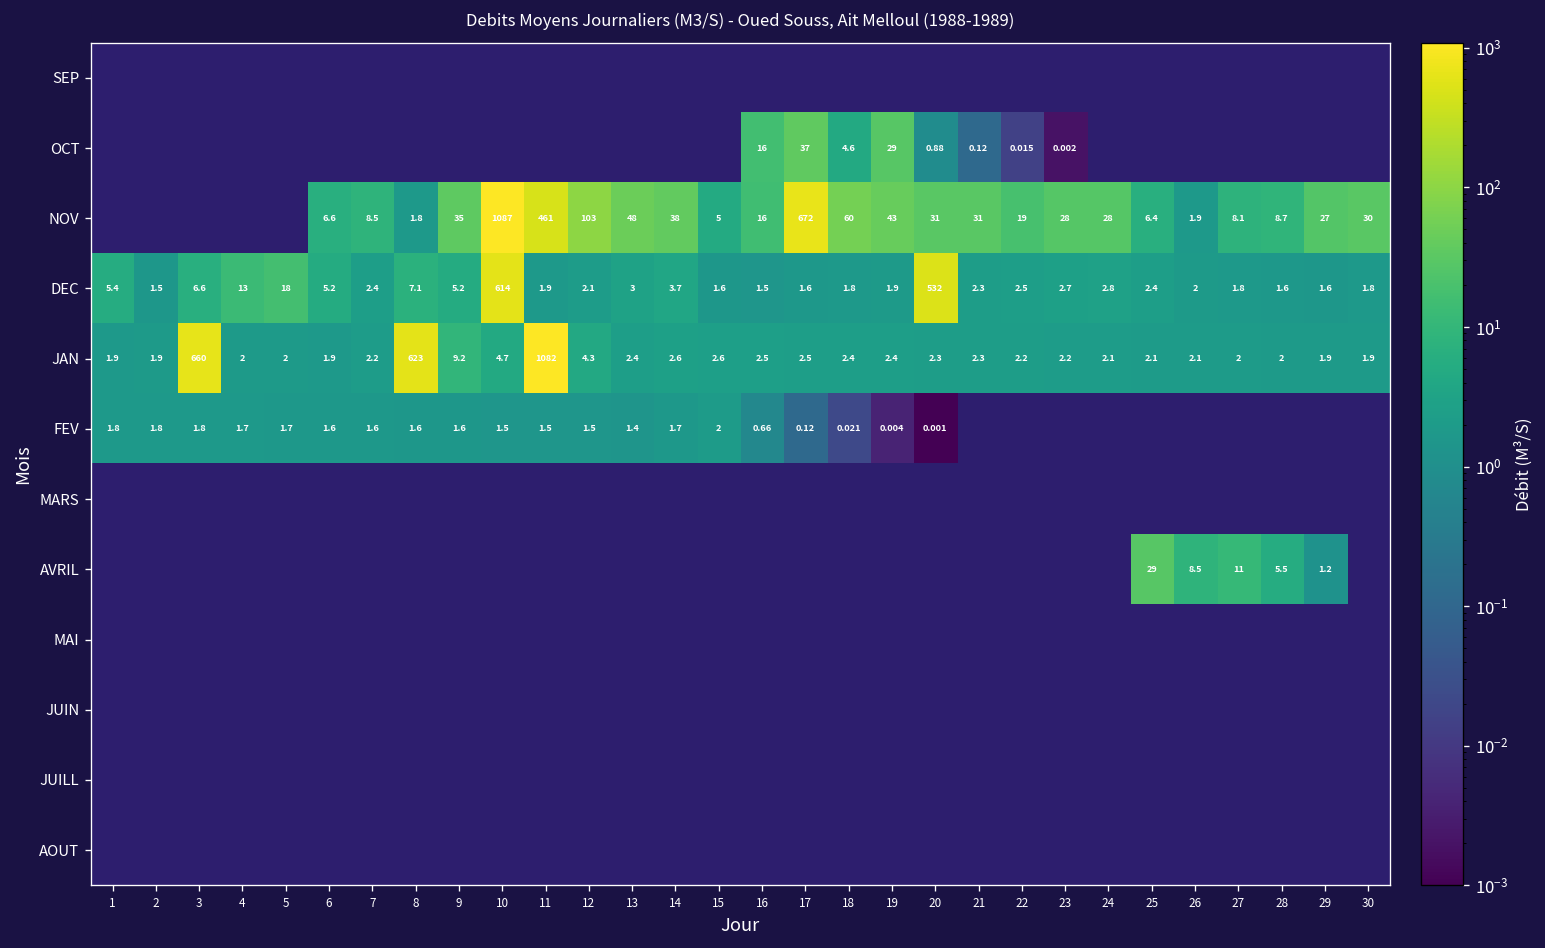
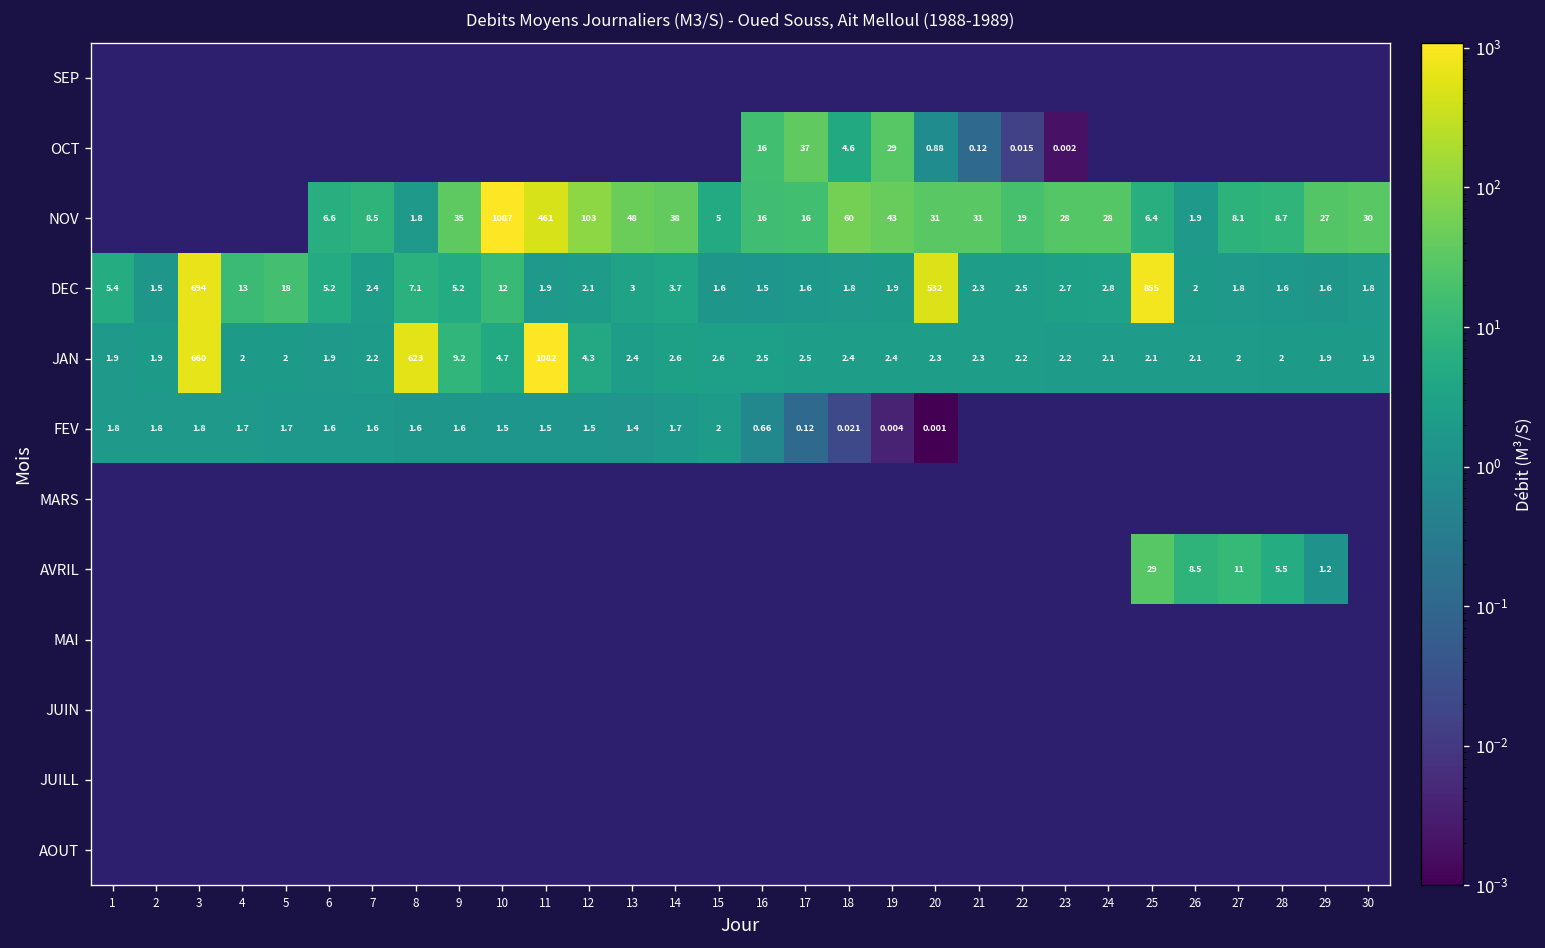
NOV, 17: 672 -> 16
DEC, 3: 6.6 -> 694
DEC, 10: 614 -> 12
DEC, 25: 2.4 -> 855
